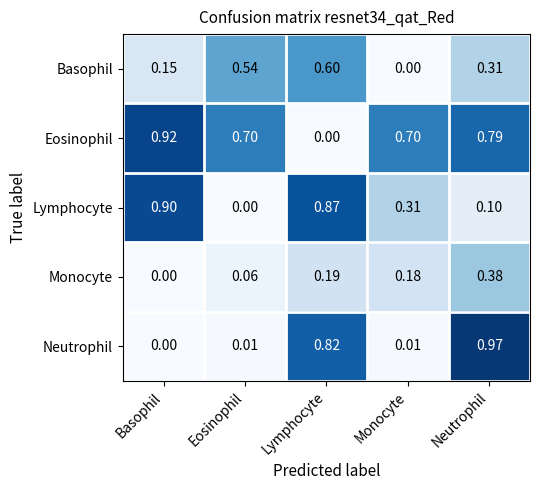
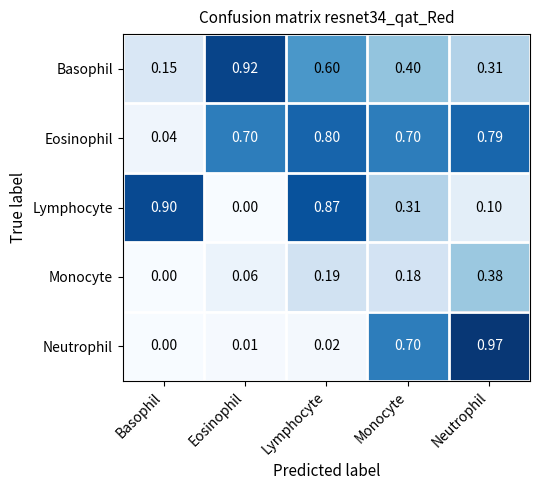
Basophil, Eosinophil: 0.54 -> 0.92
Basophil, Monocyte: 0.00 -> 0.40
Eosinophil, Basophil: 0.92 -> 0.04
Eosinophil, Lymphocyte: 0.00 -> 0.80
Neutrophil, Lymphocyte: 0.82 -> 0.02
Neutrophil, Monocyte: 0.01 -> 0.70
